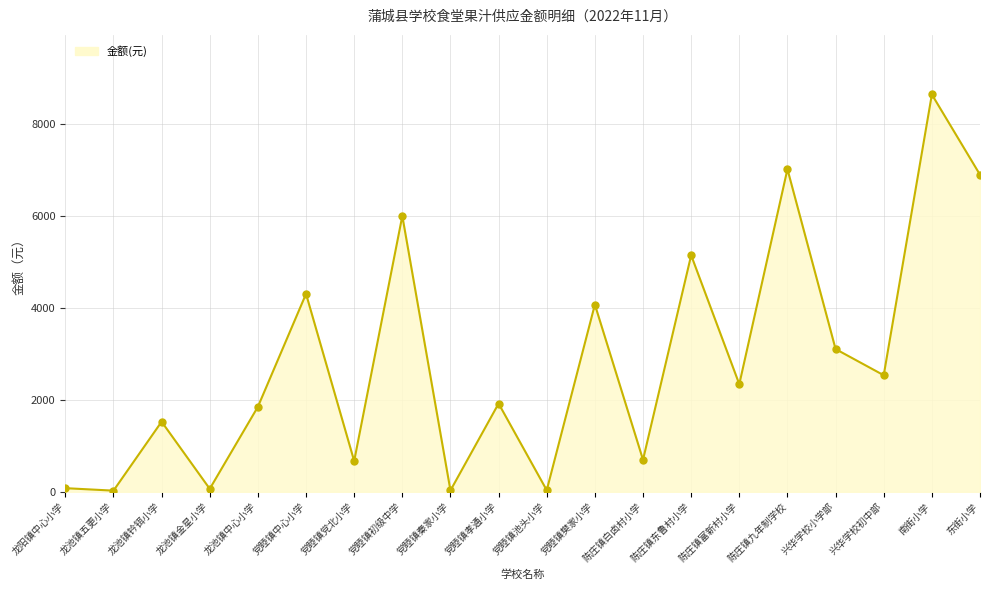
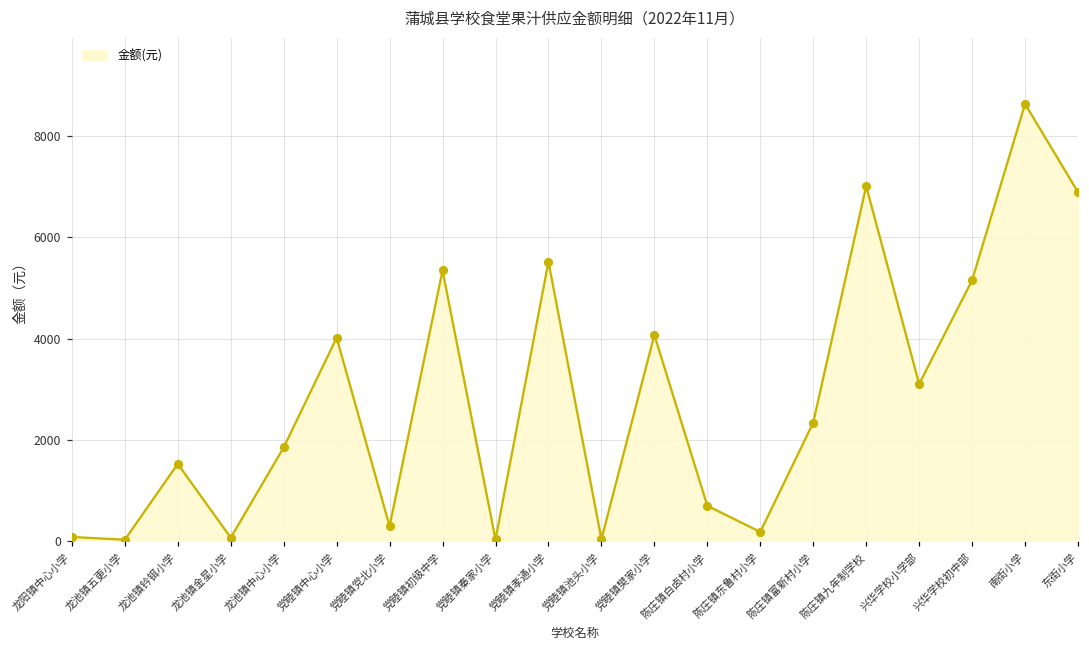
党睦镇中心小学: 4300 -> 4000
党睦镇党北小学: 700 -> 300
党睦镇初级中学: 6000 -> 5300
党睦镇孝通小学: 1900 -> 5500
陈庄镇东鲁村小学: 5100 -> 200
兴华学校初中部: 2500 -> 5200
